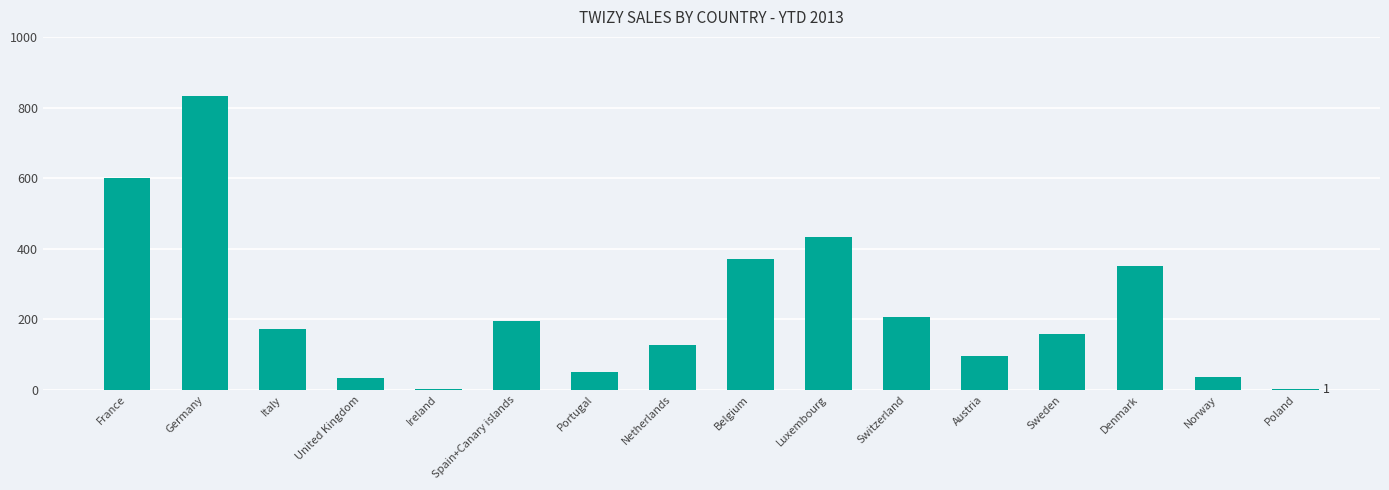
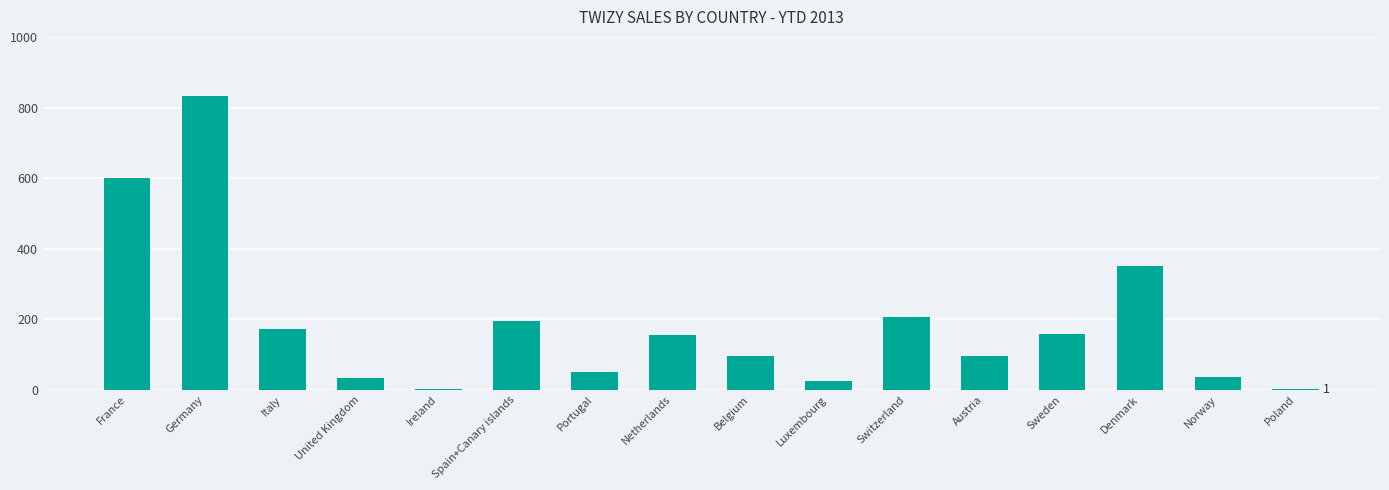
Netherlands: 130 -> 150
Belgium: 370 -> 100
Luxembourg: 430 -> 20
